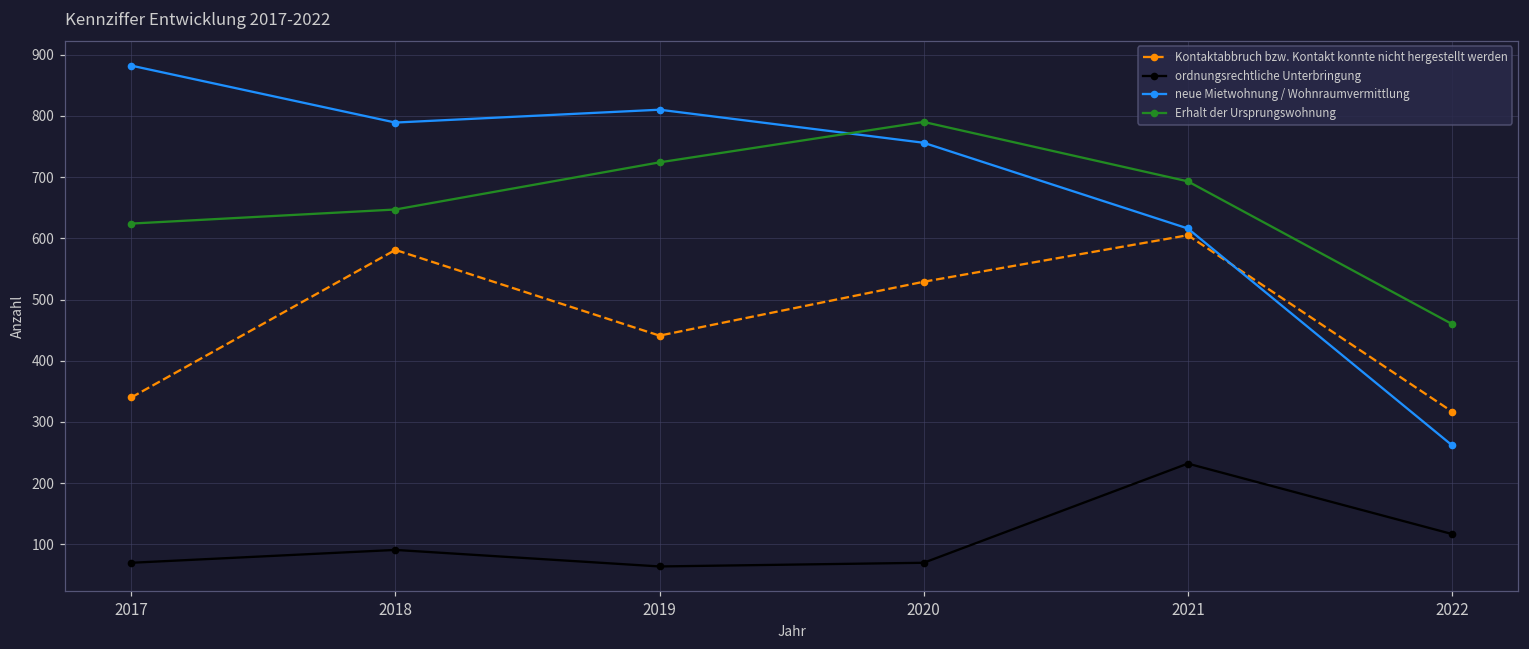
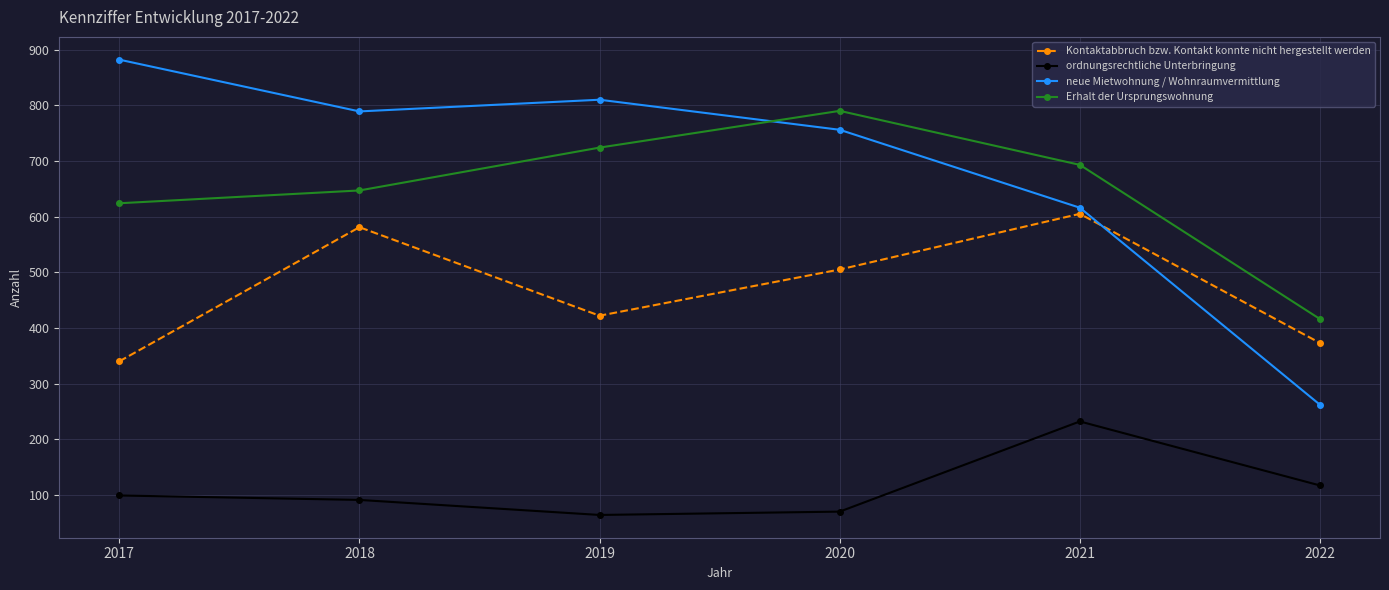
ordnungsrechtliche Unterbringung, 2017: 70 -> 100
Kontaktabbruch bzw. Kontakt konnte nicht hergestellt werden, 2019: 440 -> 420
Kontaktabbruch bzw. Kontakt konnte nicht hergestellt werden, 2020: 530 -> 510
Kontaktabbruch bzw. Kontakt konnte nicht hergestellt werden, 2022: 320 -> 370
Erhalt der Ursprungswohnung, 2022: 460 -> 420
